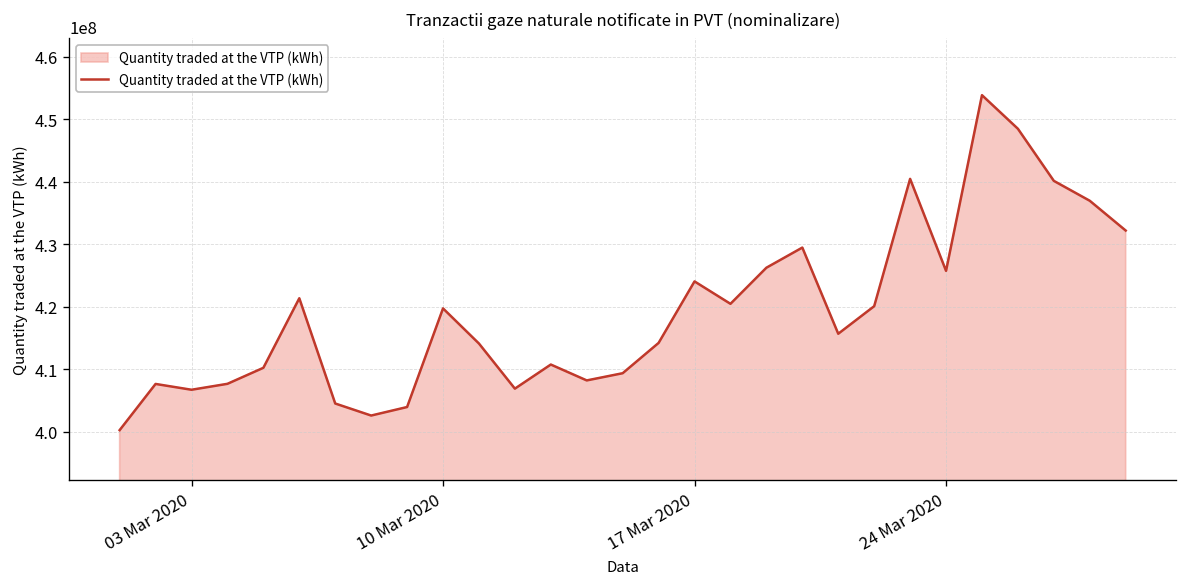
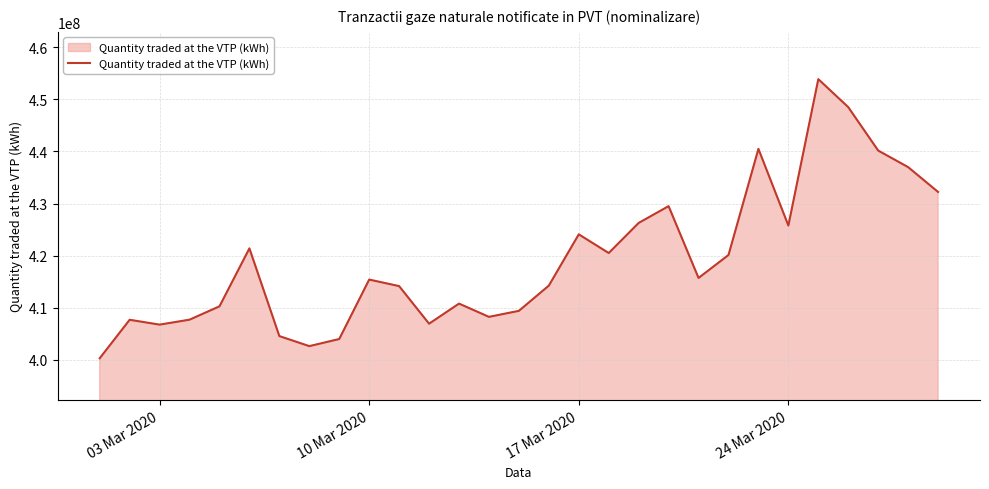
10 Mar 2020: 420000000 -> 415000000
